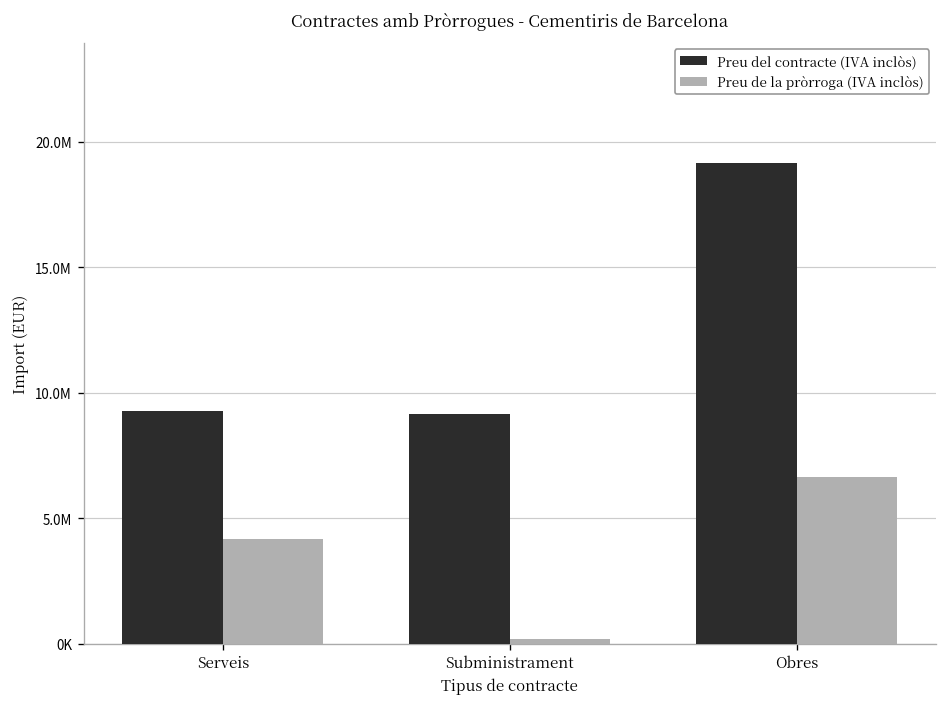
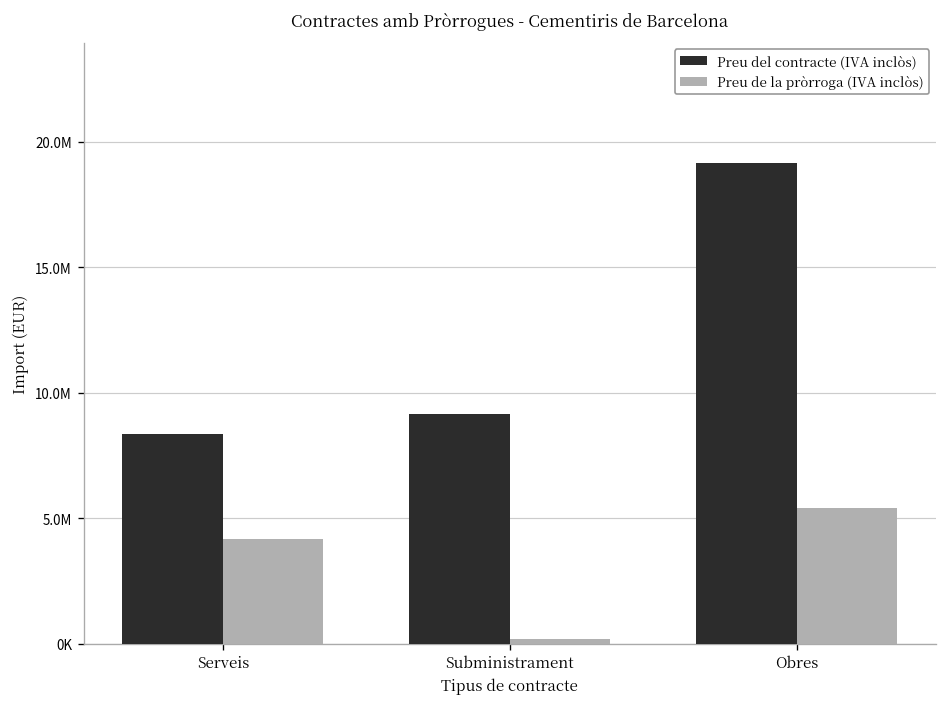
Preu del contracte (IVA inclòs), Serveis: 9300000 -> 8400000
Preu de la pròrroga (IVA inclòs), Obres: 6600000 -> 5400000
